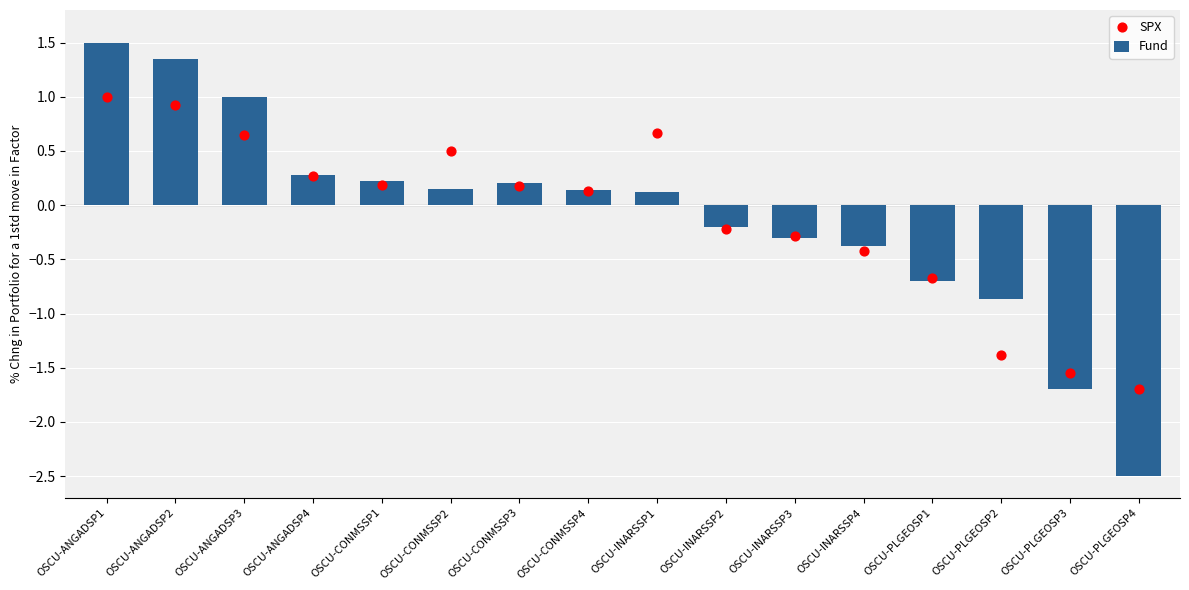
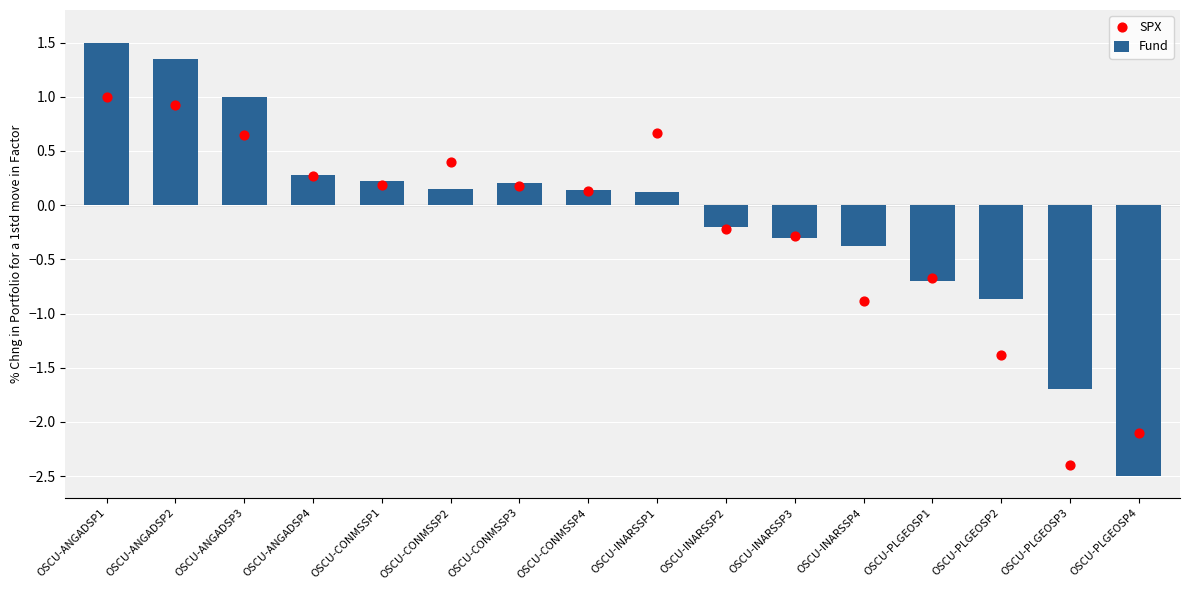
SPX, OSCU-CONMSSP2: 0.5 -> 0.4
SPX, OSCU-INARSSP4: -0.42 -> -0.88
SPX, OSCU-PLGEOSP3: -1.55 -> -2.40
SPX, OSCU-PLGEOSP4: -1.7 -> -2.1
